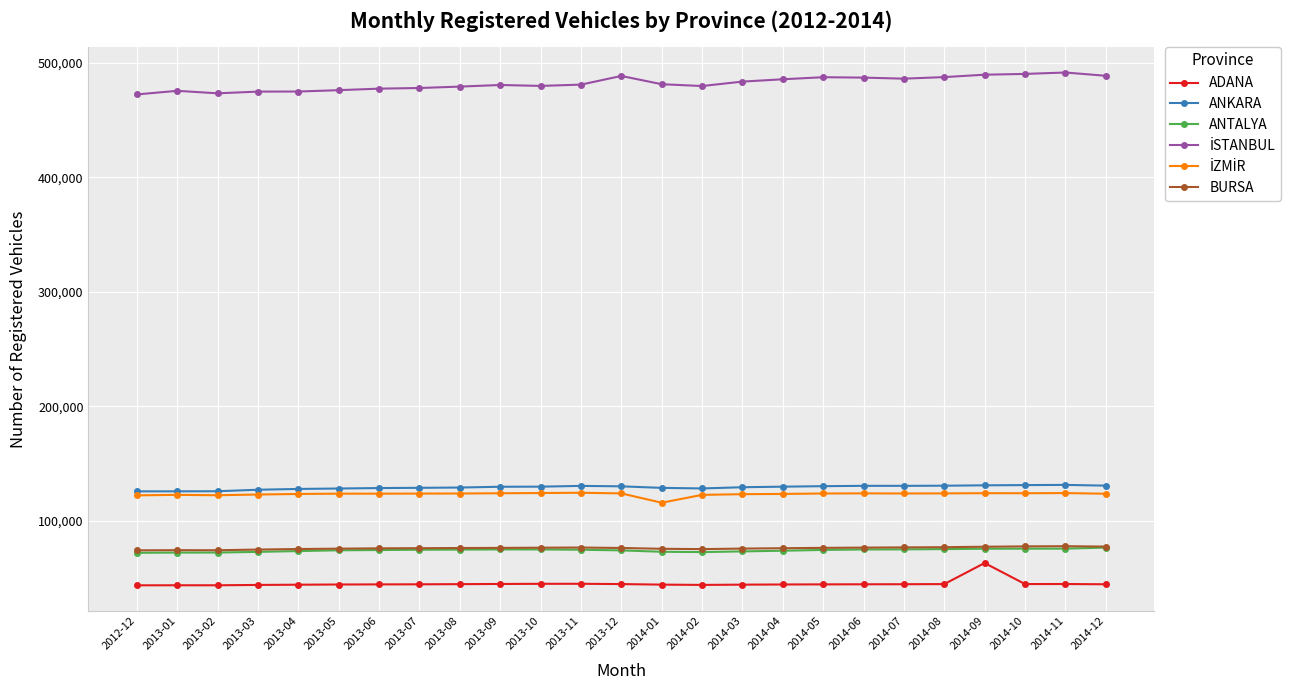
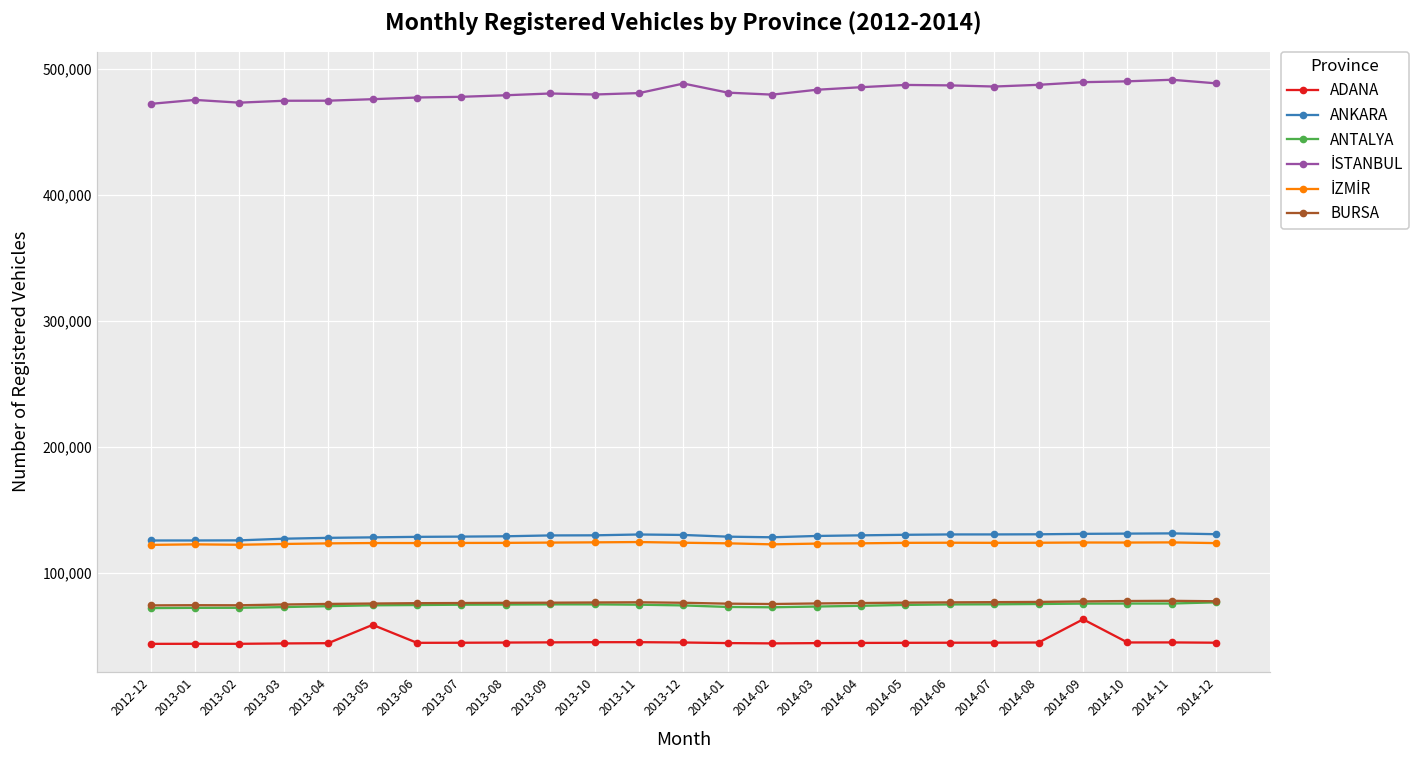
ADANA, 2013-05: 44,000 -> 58,000
İZMİR, 2014-01: 116,000 -> 123,000
